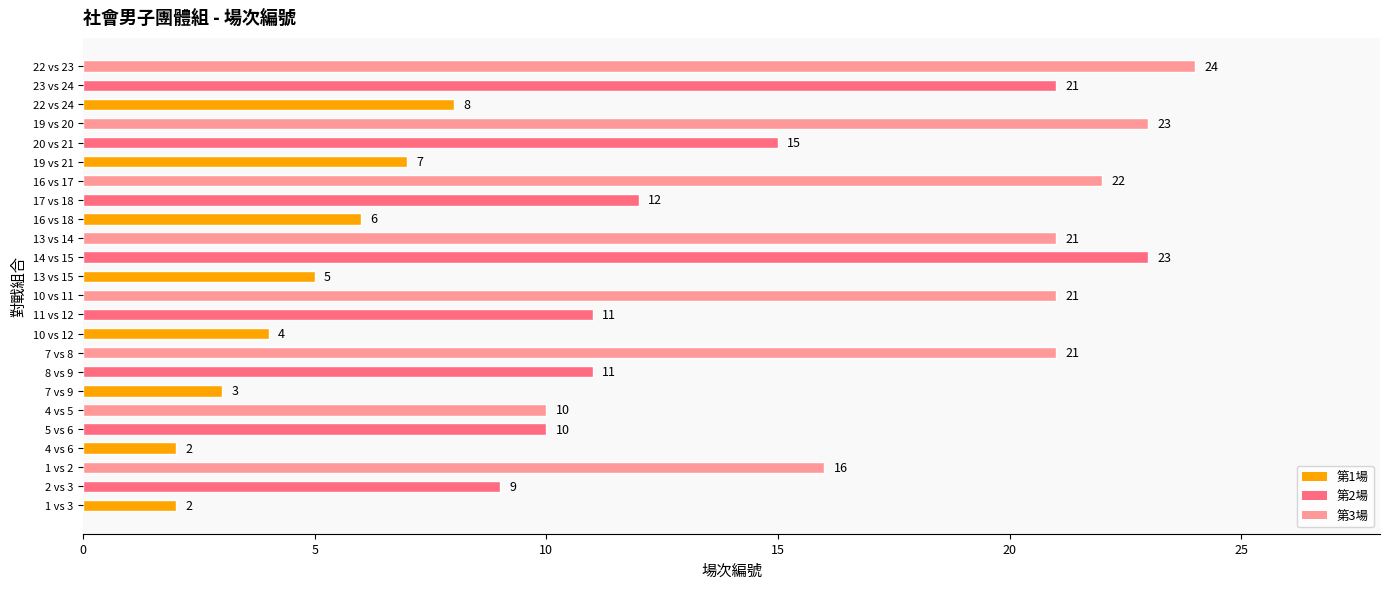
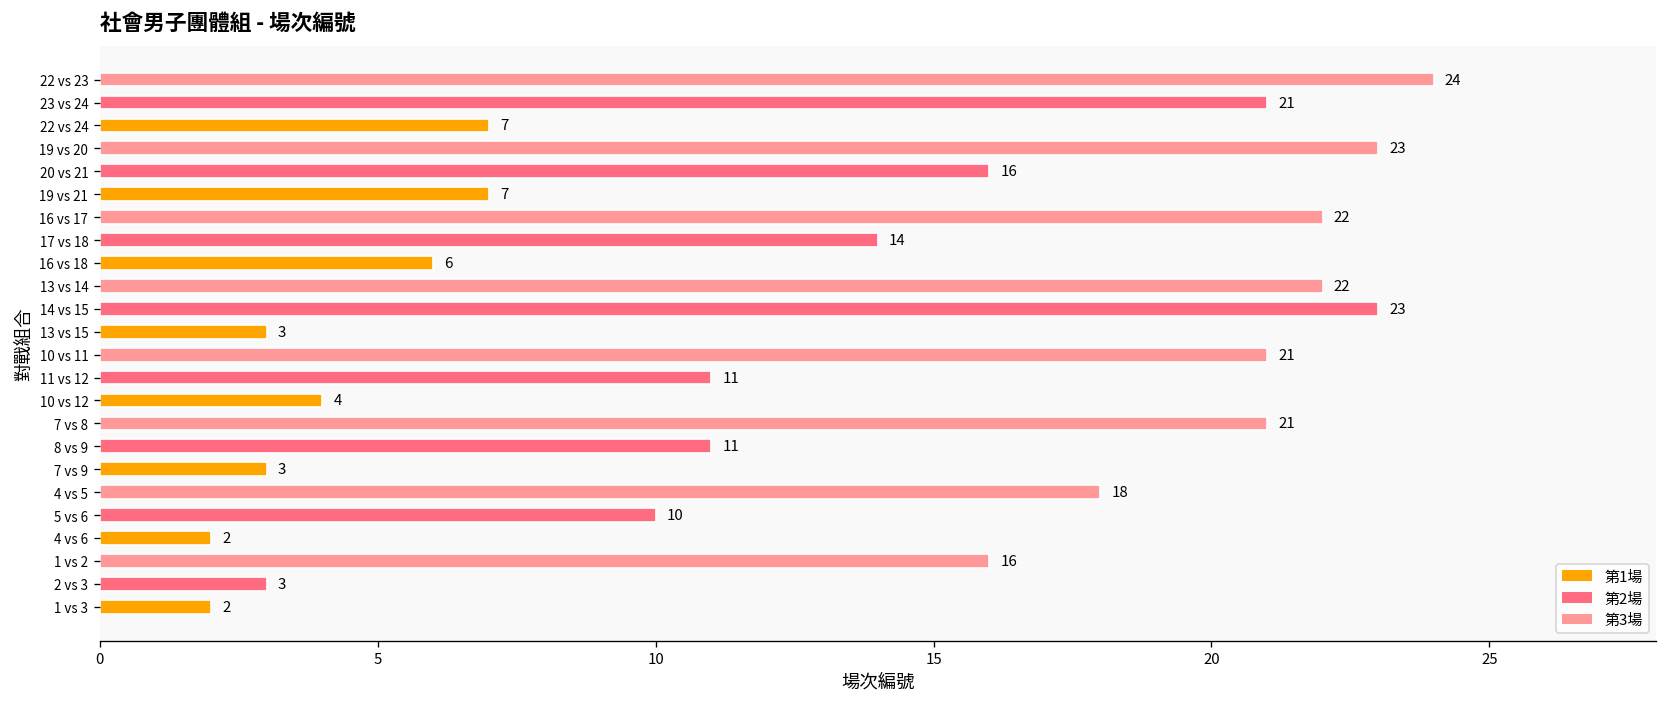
22 vs 24: 8 -> 7
20 vs 21: 15 -> 16
17 vs 18: 12 -> 14
13 vs 14: 21 -> 22
13 vs 15: 5 -> 3
4 vs 5: 10 -> 18
2 vs 3: 9 -> 3
